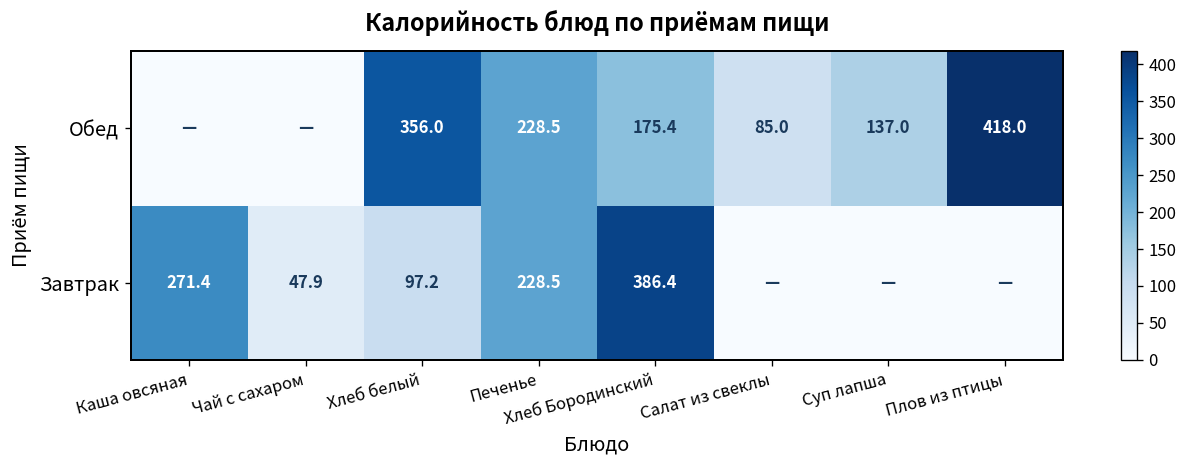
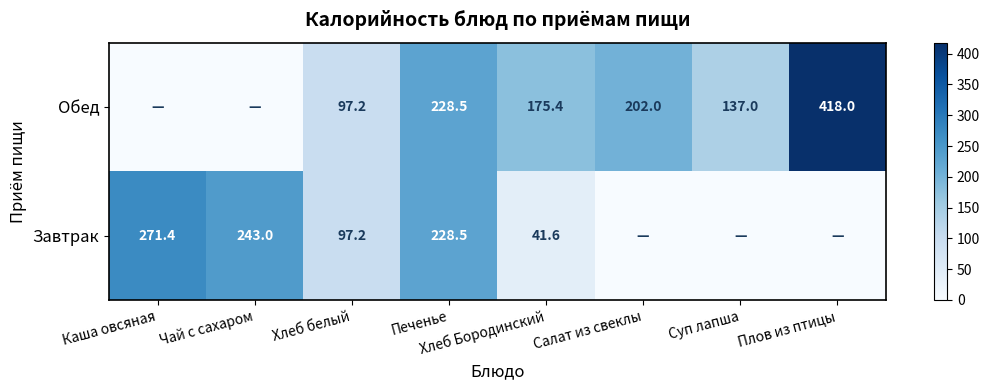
Обед, Хлеб белый: 356.0 -> 97.2
Обед, Салат из свеклы: 85.0 -> 202.0
Завтрак, Чай с сахаром: 47.9 -> 243.0
Завтрак, Хлеб Бородинский: 386.4 -> 41.6
